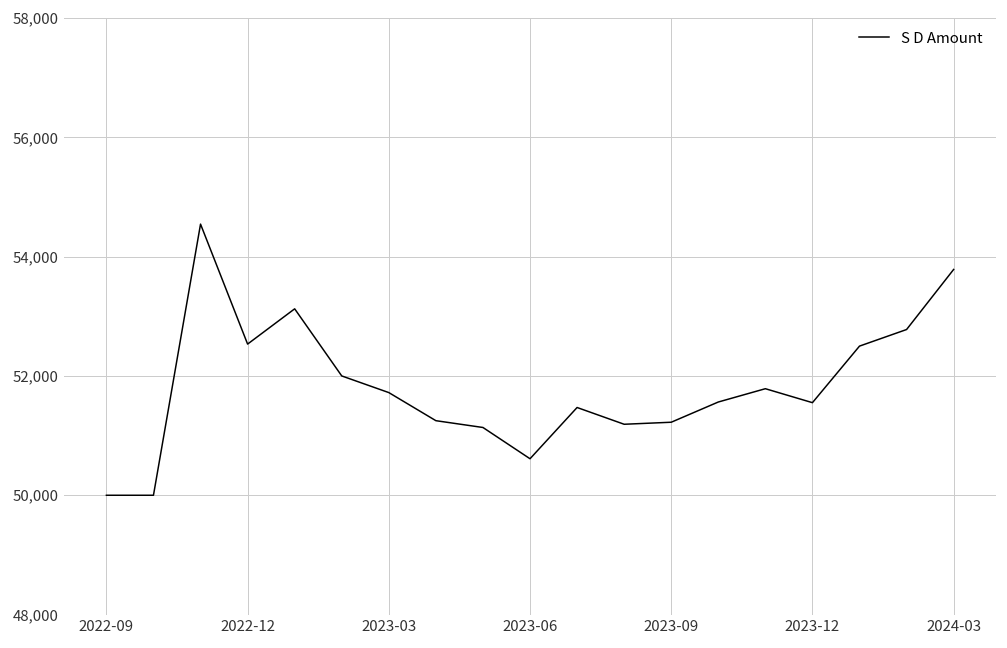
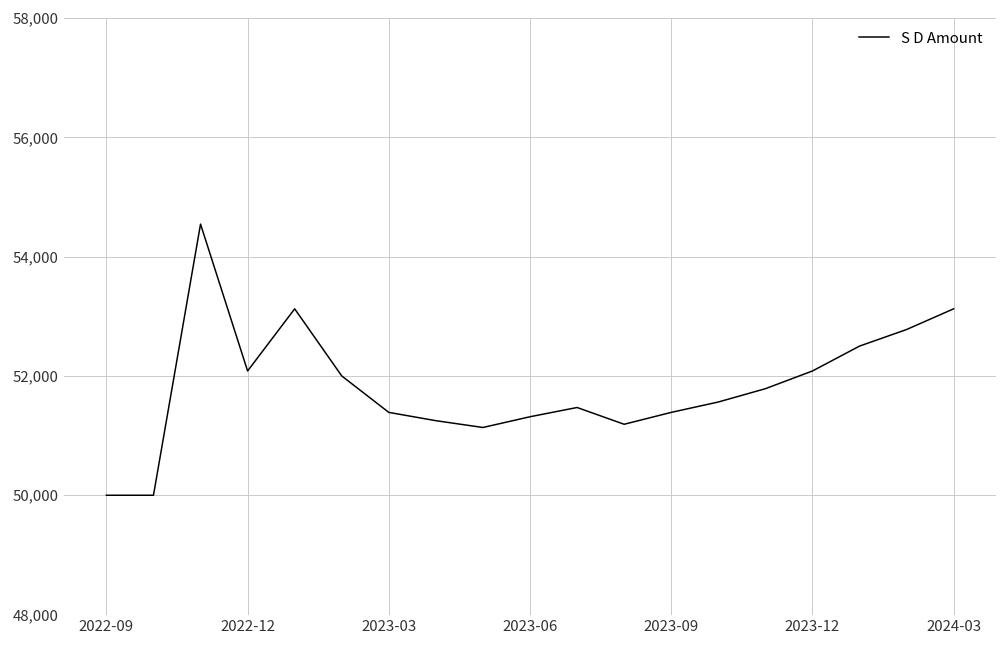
2022-12: 52,500 -> 52,100
2023-03: 51,700 -> 51,400
2023-06: 50,600 -> 51,300
2023-09: 51,200 -> 51,400
2023-12: 51,600 -> 52,100
2024-03: 53,800 -> 53,100
